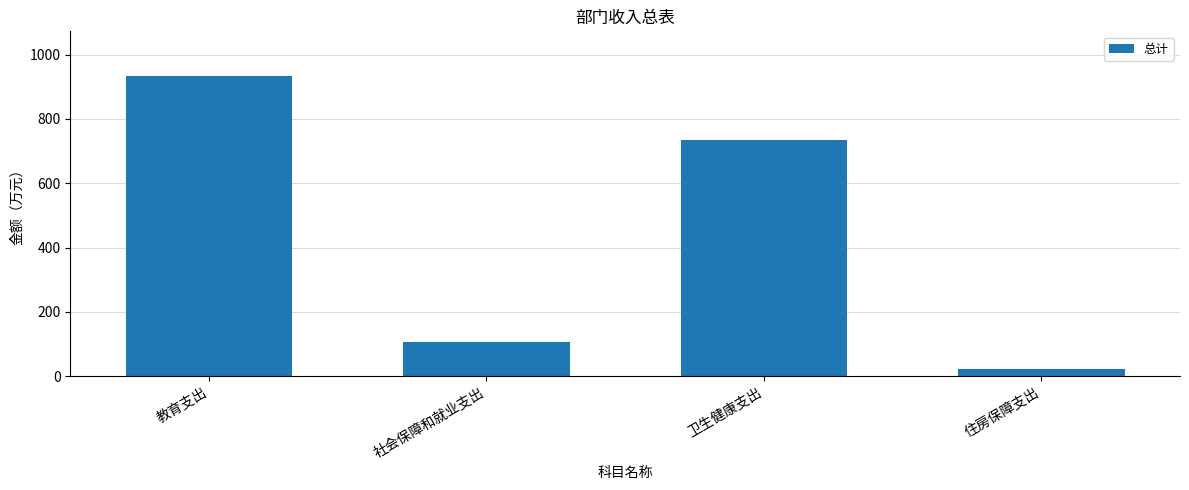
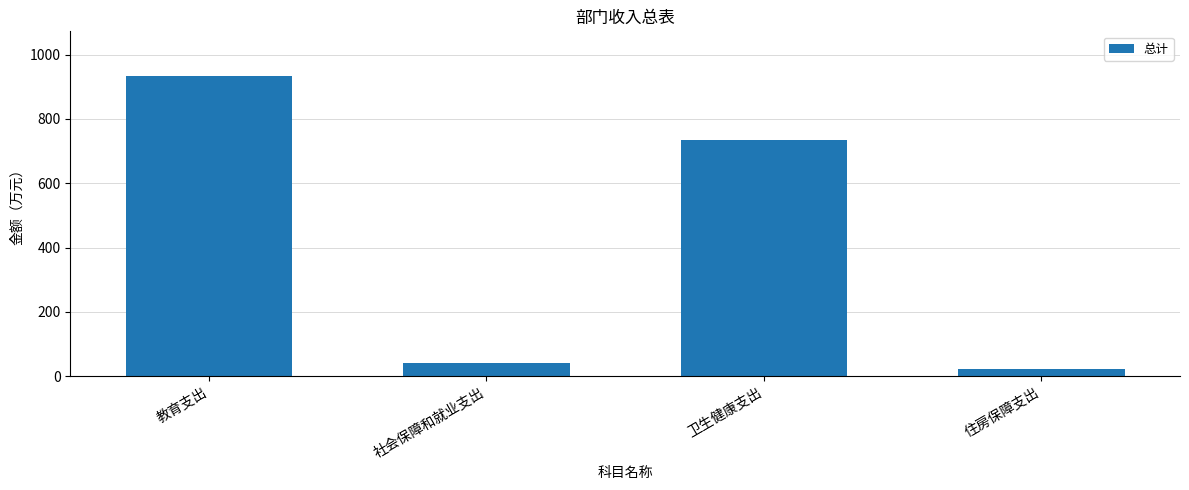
社会保障和就业支出: 110 -> 40
